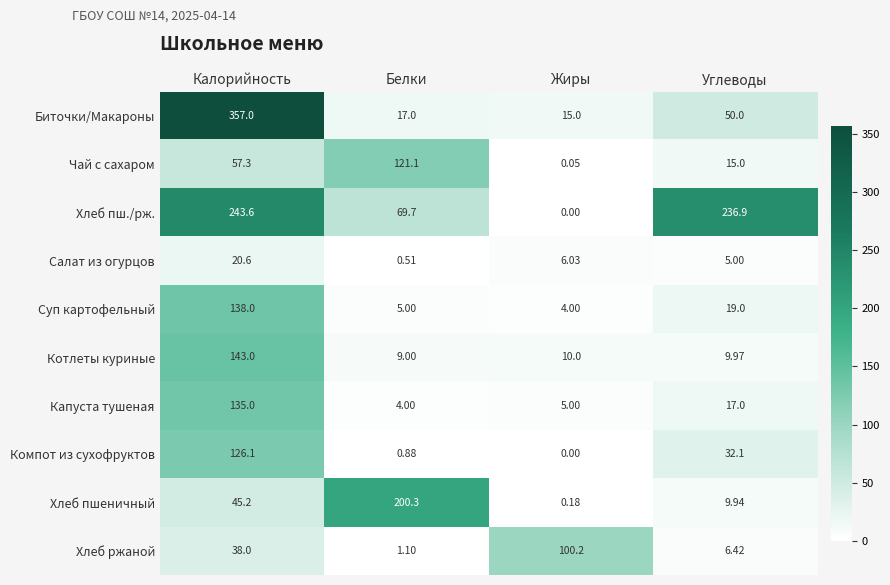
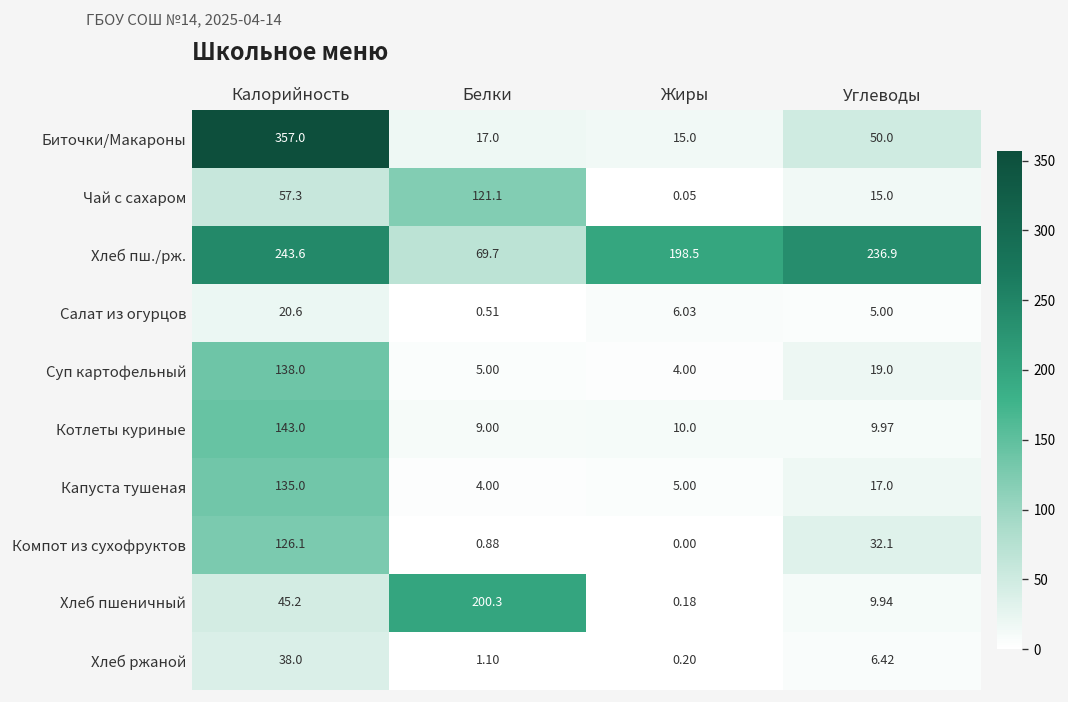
Хлеб пш./рж., Жиры: 0.00 -> 198.5
Хлеб ржаной, Жиры: 100.2 -> 0.20
